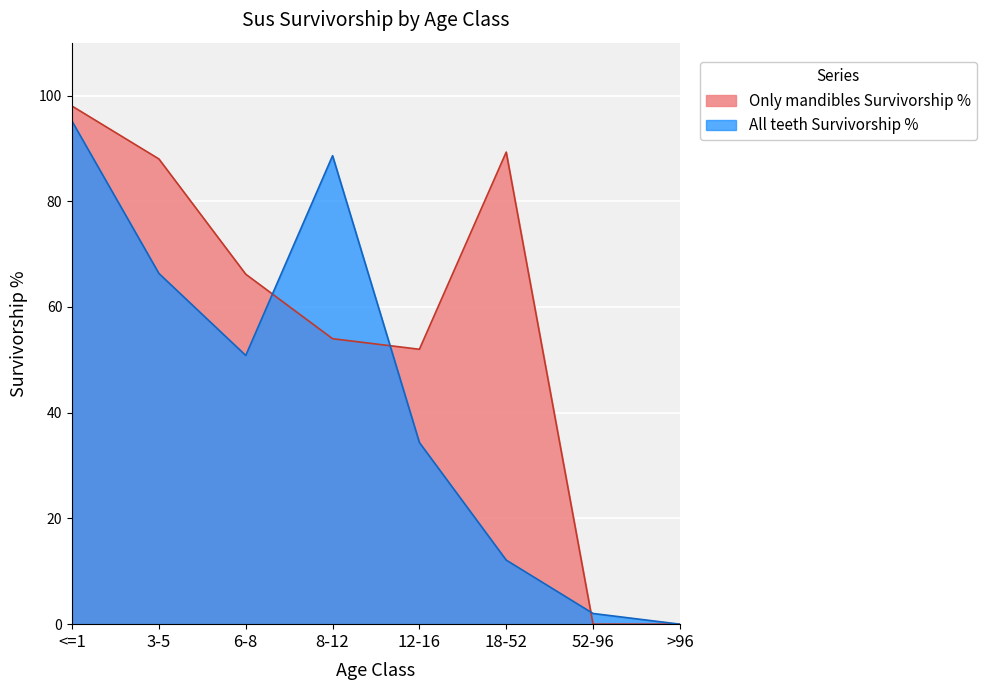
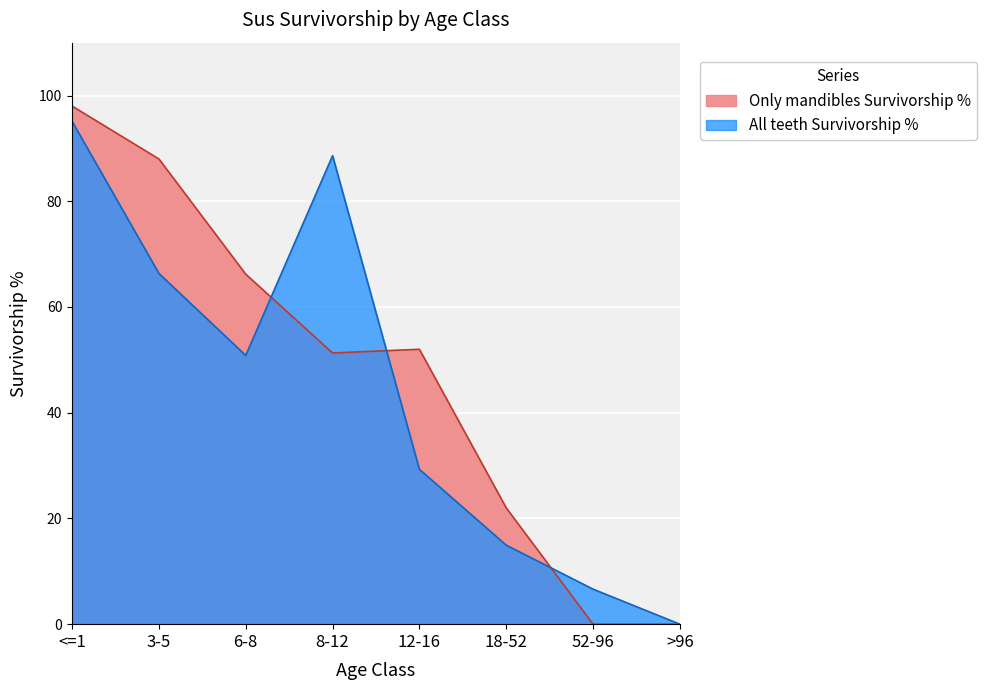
Only mandibles Survivorship %, 8-12: 54 -> 51
All teeth Survivorship %, 12-16: 34 -> 29
Only mandibles Survivorship %, 18-52: 89 -> 22
All teeth Survivorship %, 18-52: 12 -> 15
All teeth Survivorship %, 52-96: 2 -> 7
